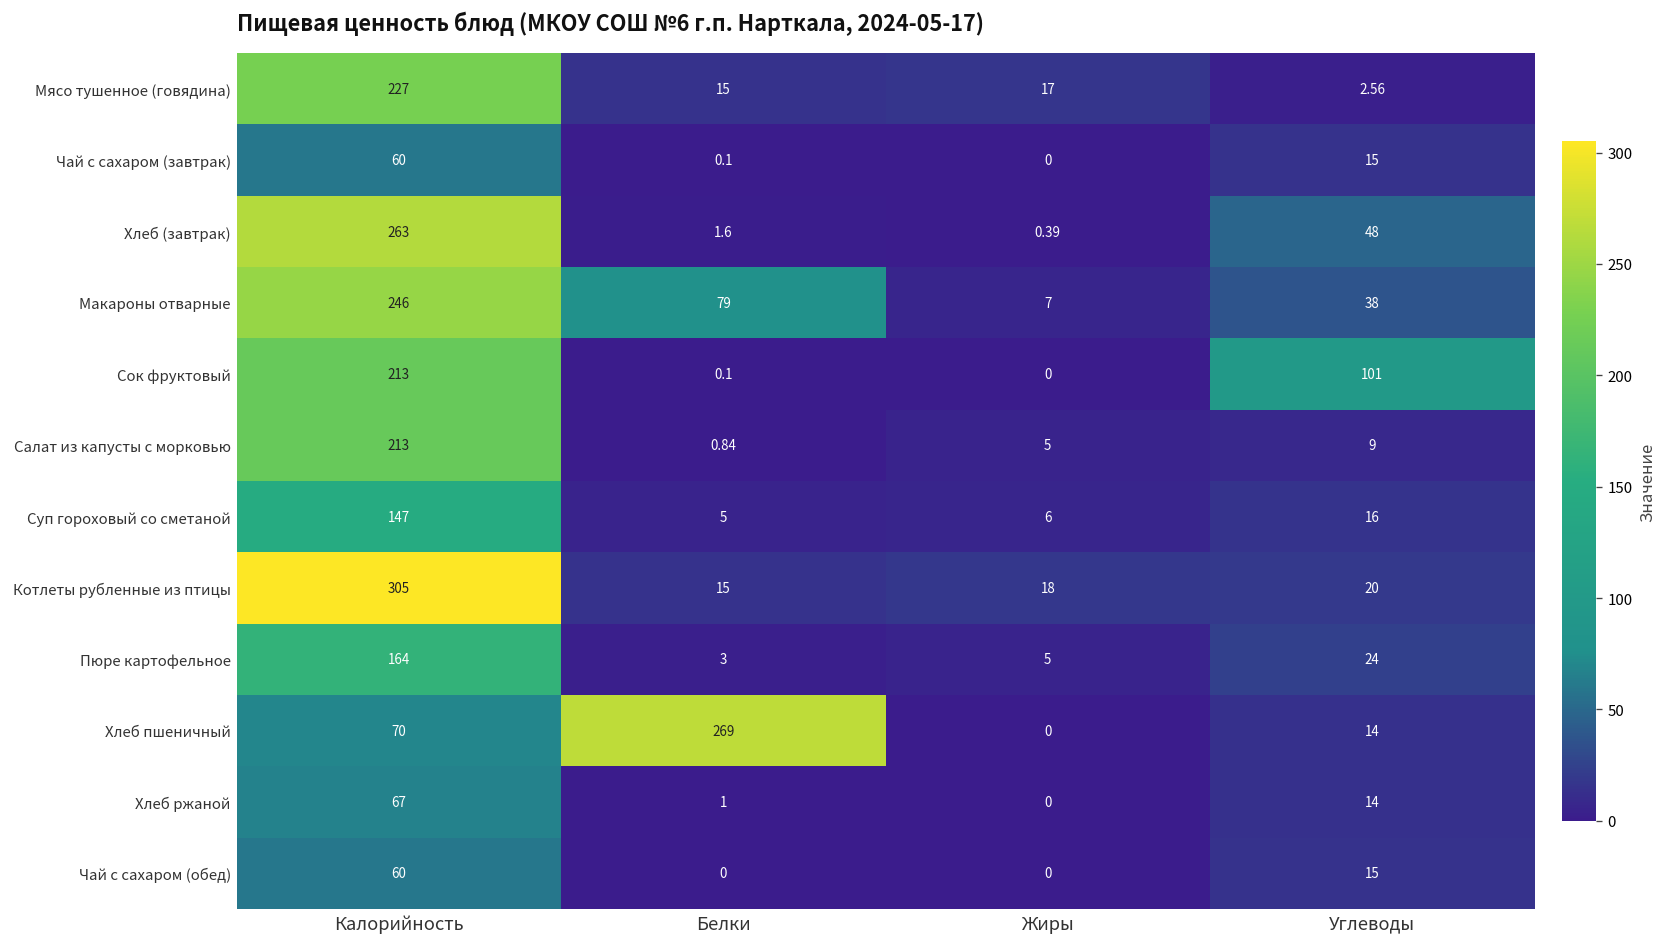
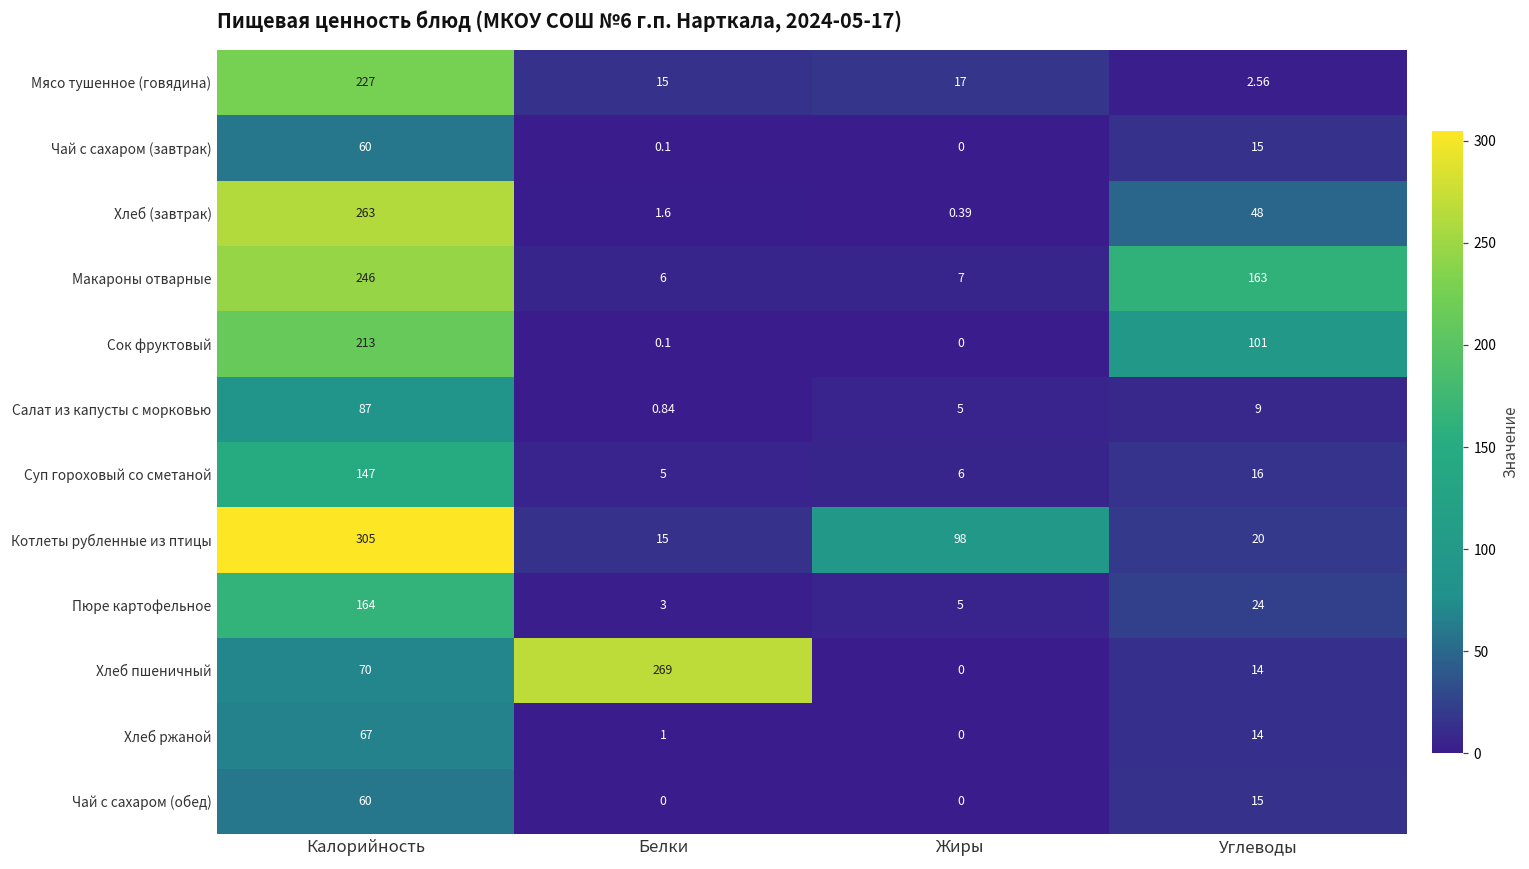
Макароны отварные, Белки: 79 -> 6
Макароны отварные, Углеводы: 38 -> 163
Салат из капусты с морковью, Калорийность: 213 -> 87
Котлеты рубленные из птицы, Жиры: 18 -> 98
